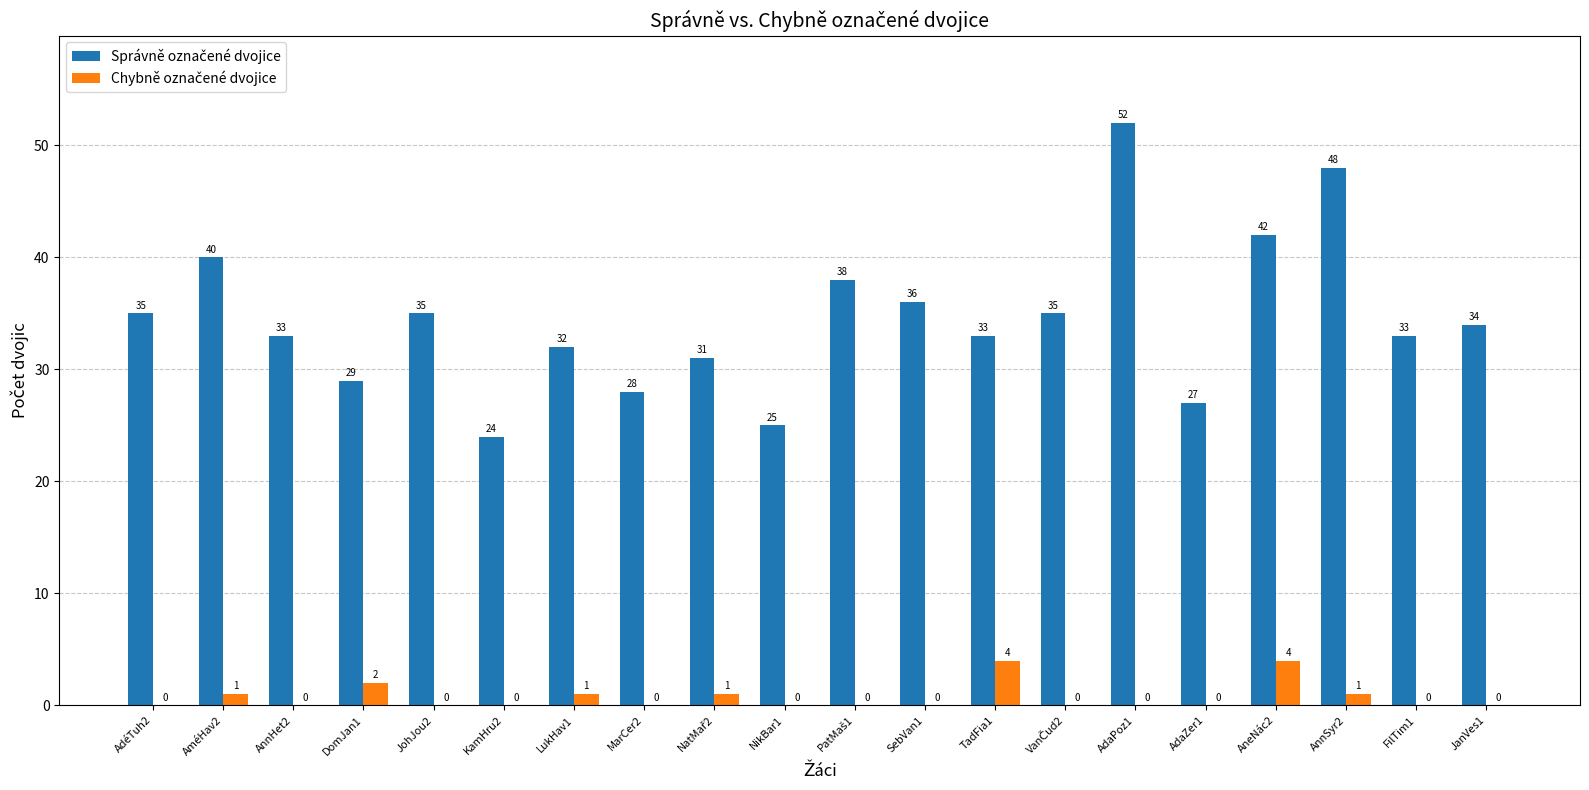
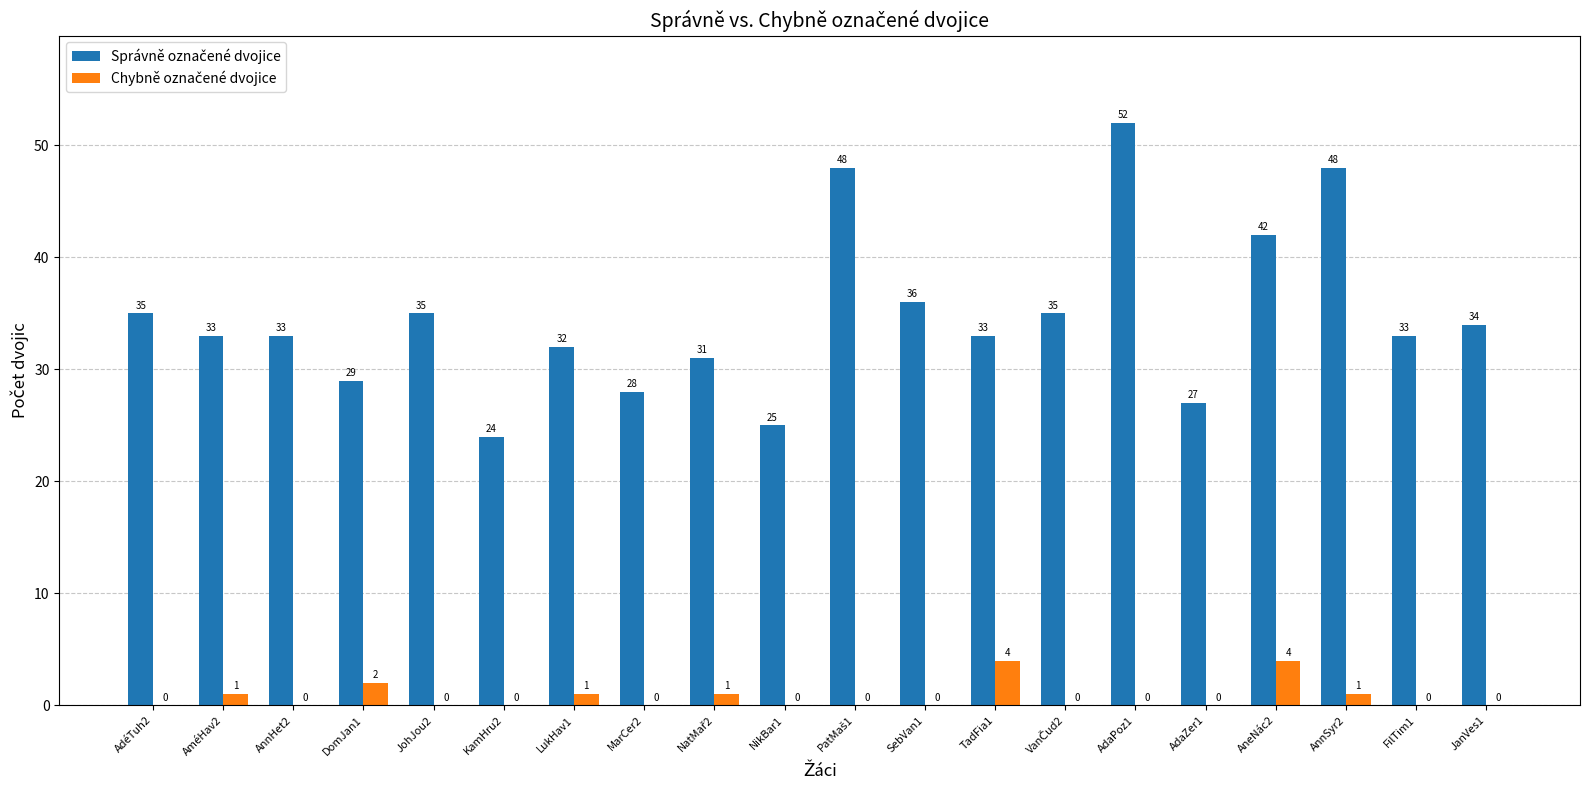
Správně označené dvojice, AméHav2: 40 -> 33
Správně označené dvojice, PatMaš1: 38 -> 48
